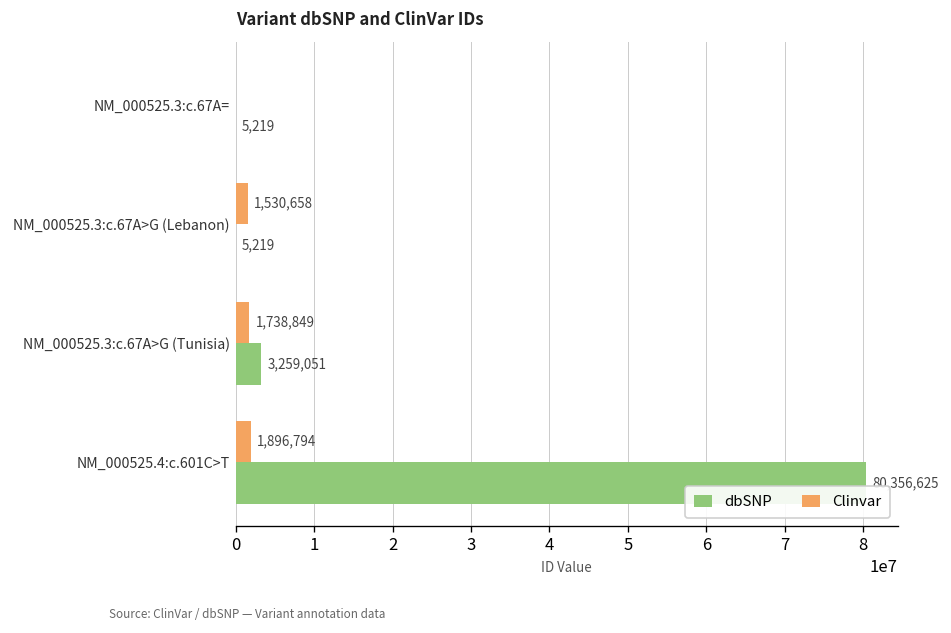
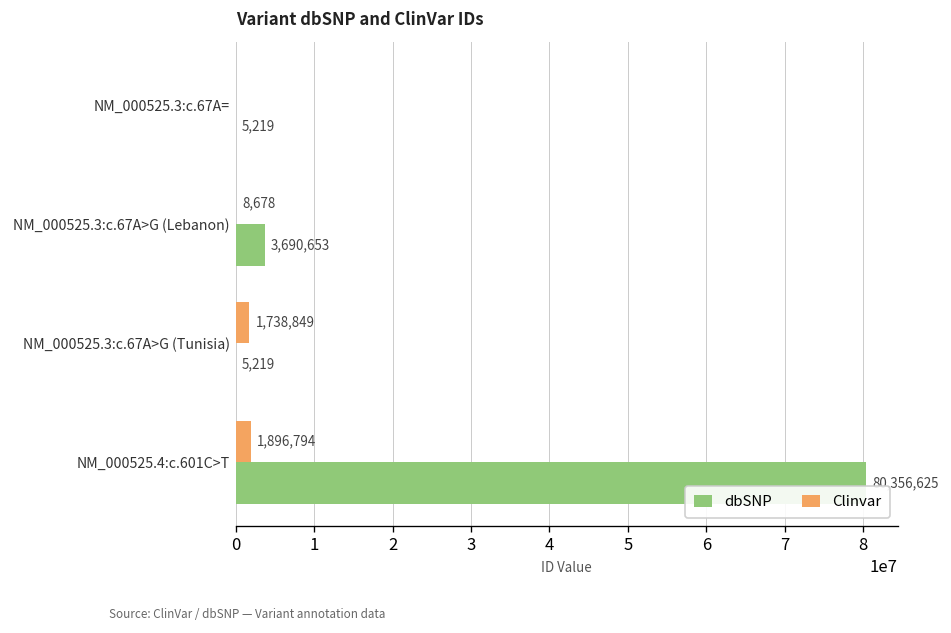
Clinvar, NM_000525.3:c.67A>G (Lebanon): 1,530,658 -> 8,678
dbSNP, NM_000525.3:c.67A>G (Lebanon): 5,219 -> 3,690,653
dbSNP, NM_000525.3:c.67A>G (Tunisia): 3,259,051 -> 5,219
